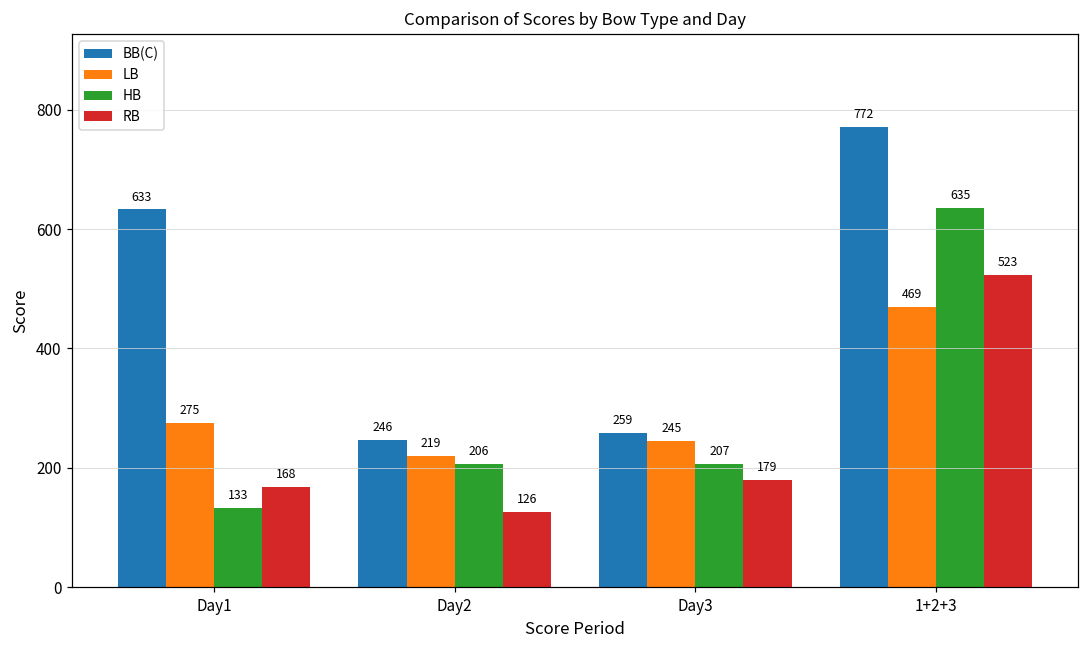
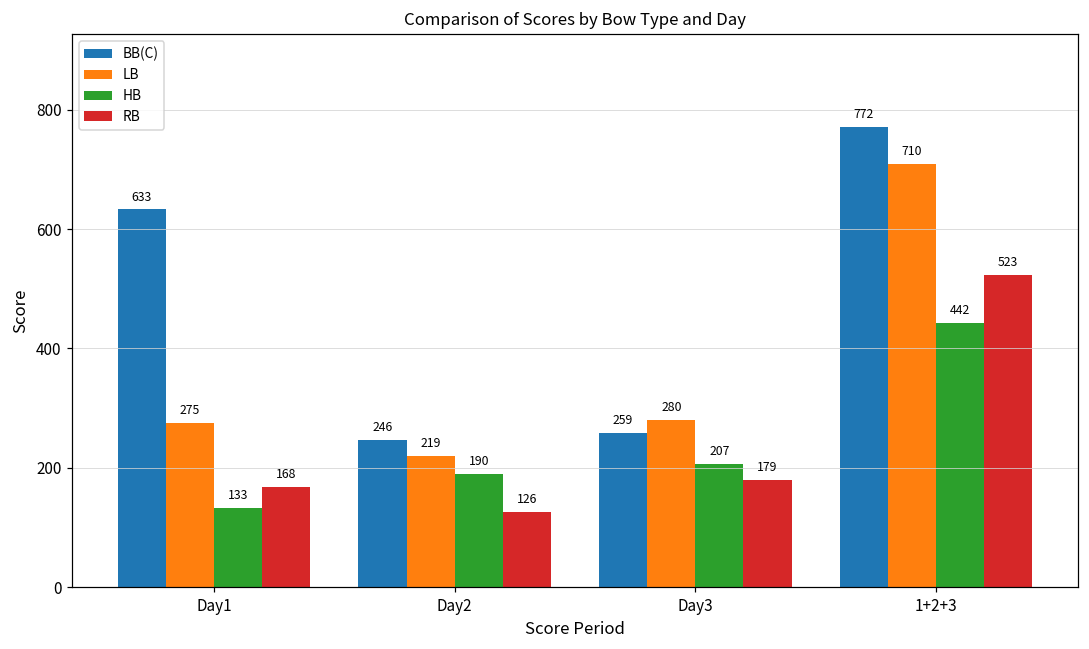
HB, Day2: 206 -> 190
LB, Day3: 245 -> 280
LB, 1+2+3: 469 -> 710
HB, 1+2+3: 635 -> 442
